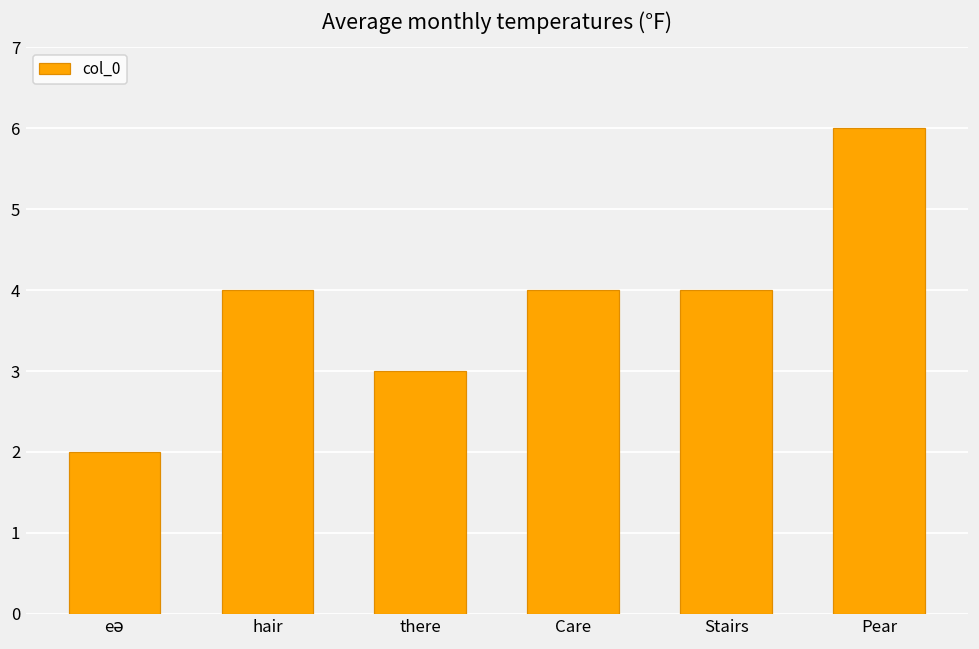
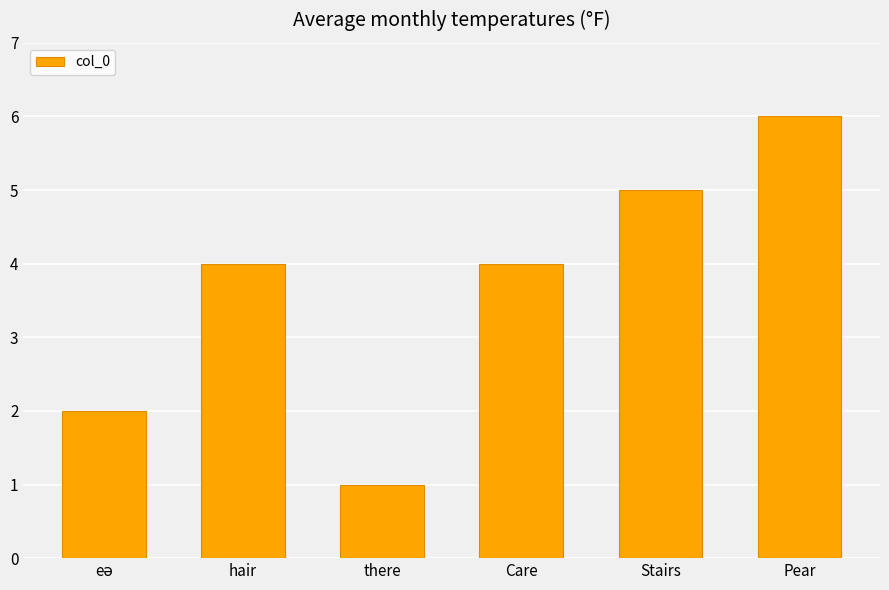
there: 3 -> 1
Stairs: 4 -> 5
